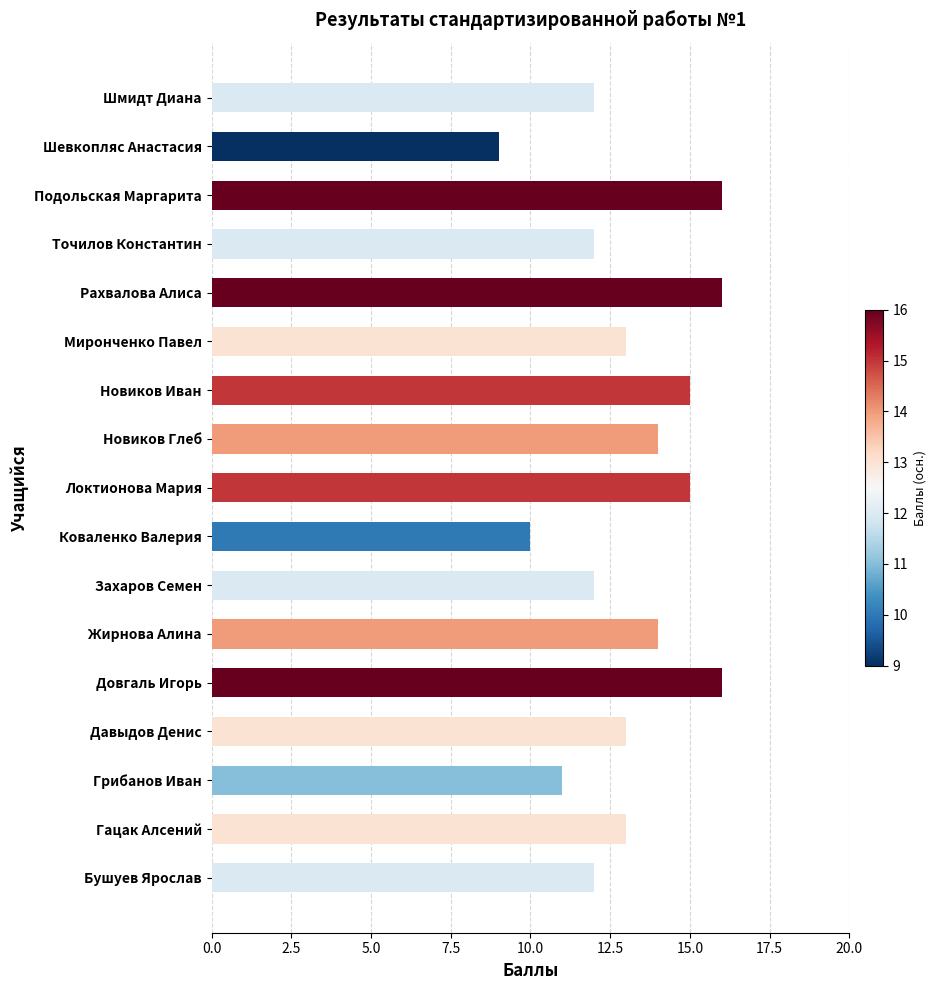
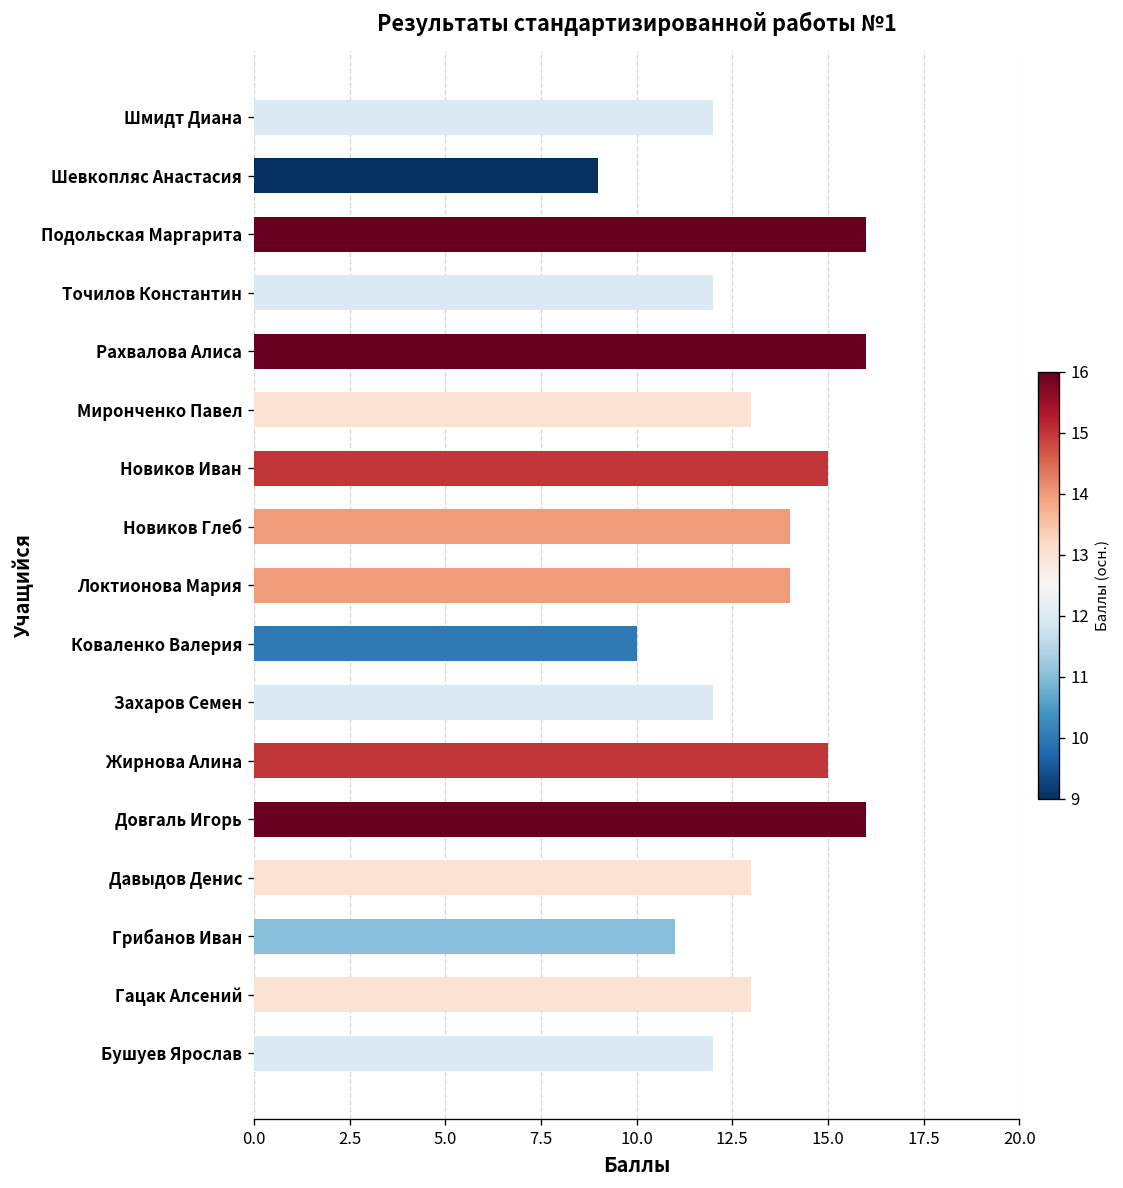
Локтионова Мария: 15 -> 14
Жирнова Алина: 14 -> 15
